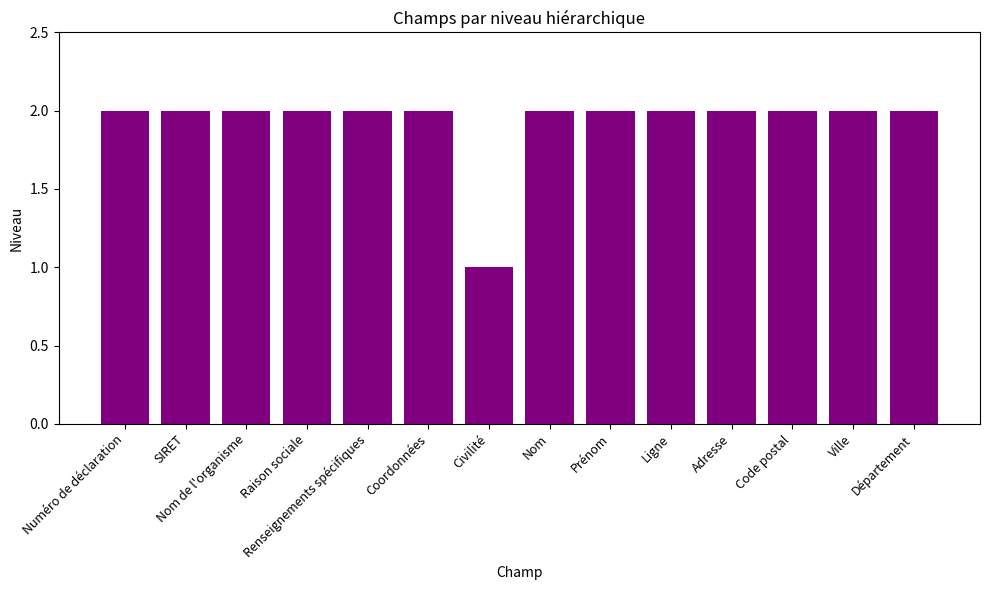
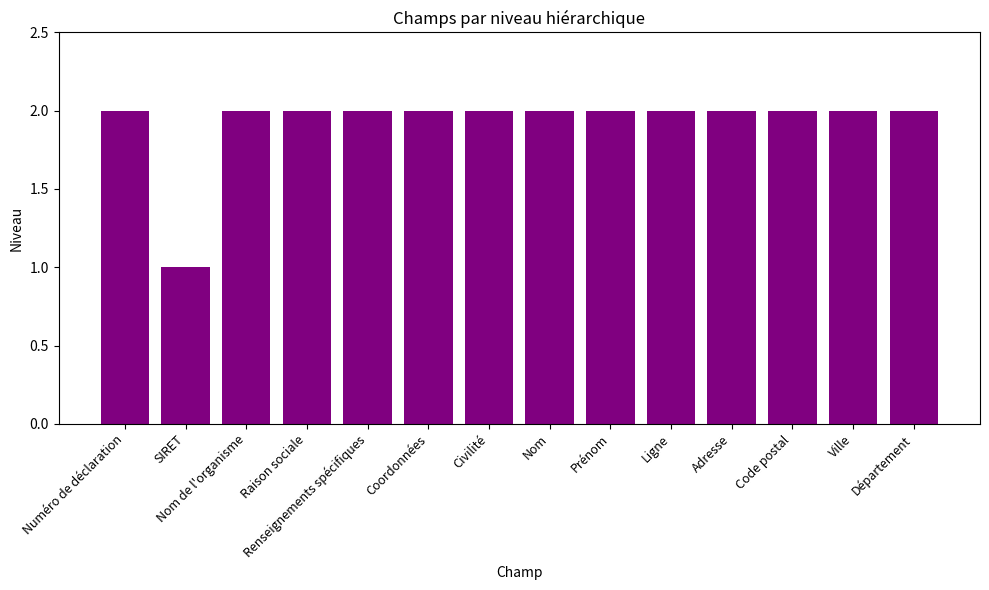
SIRET: 2 -> 1
Civilité: 1 -> 2
